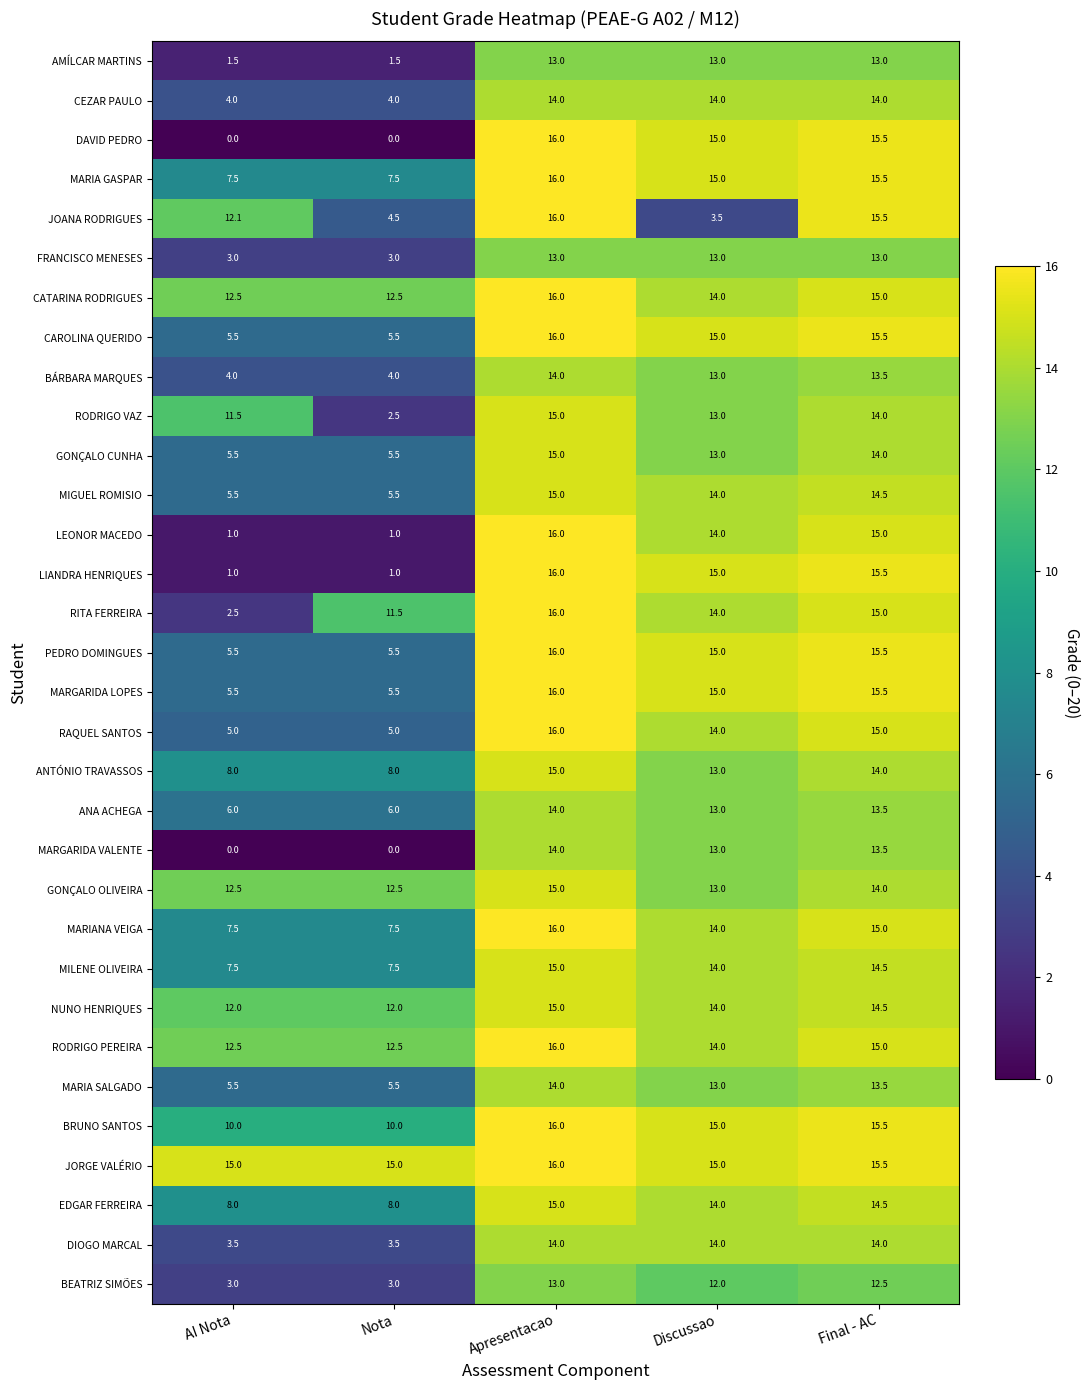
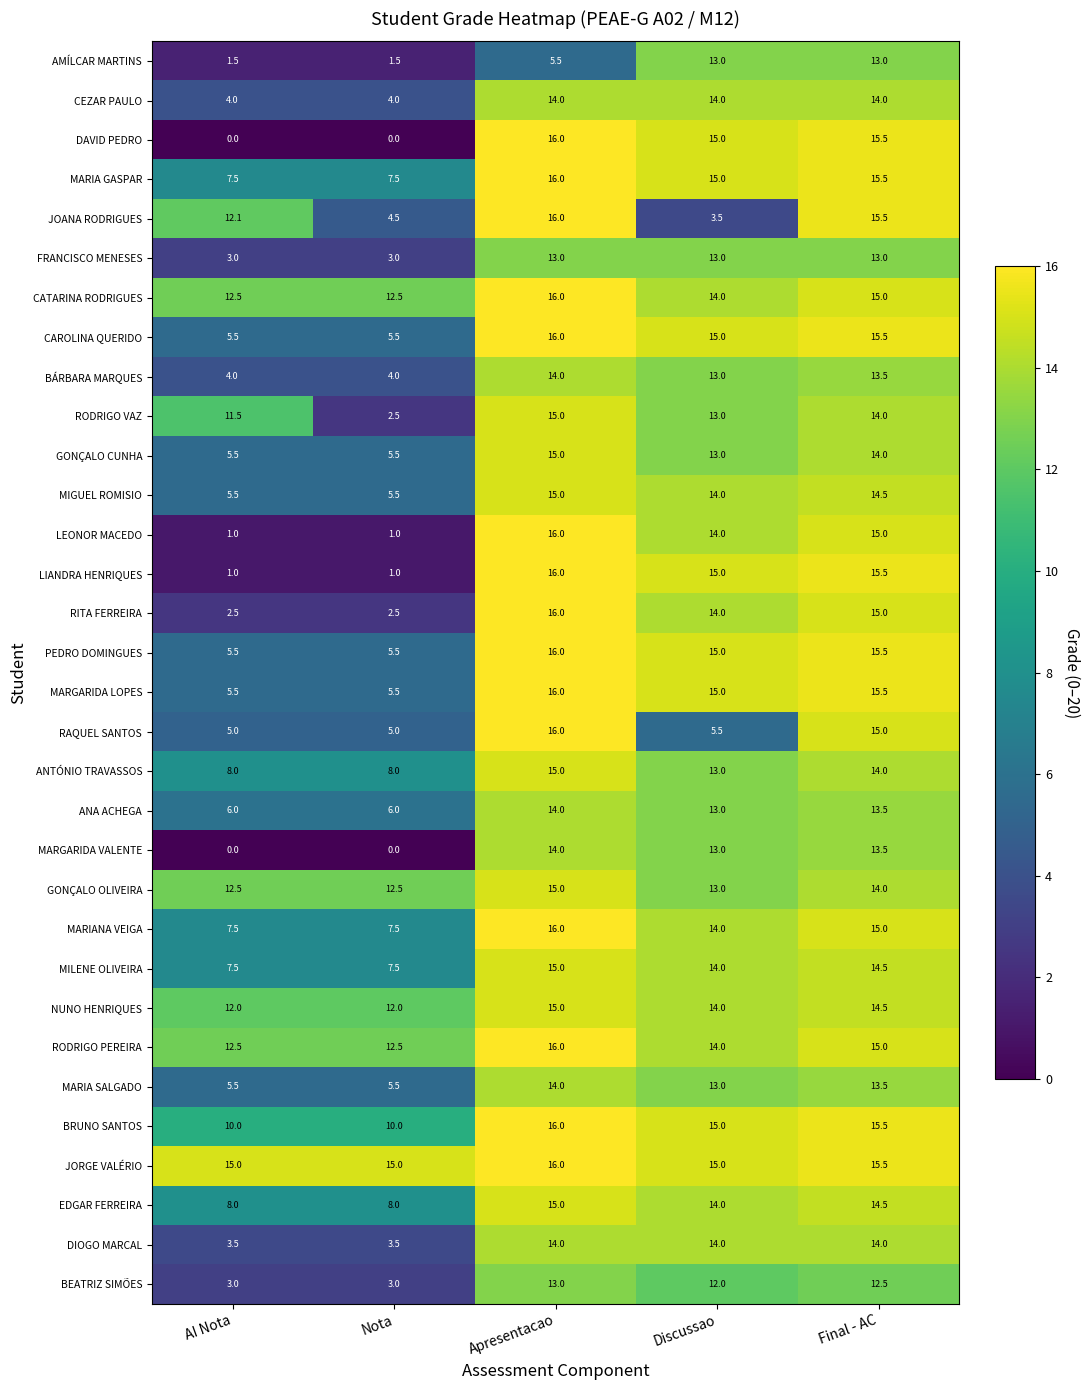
AMÍLCAR MARTINS, Apresentacao: 13.0 -> 5.5
RITA FERREIRA, Nota: 11.5 -> 2.5
RAQUEL SANTOS, Discussao: 14.0 -> 5.5
